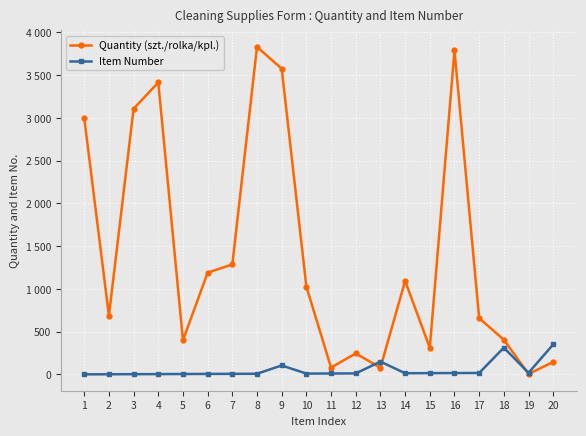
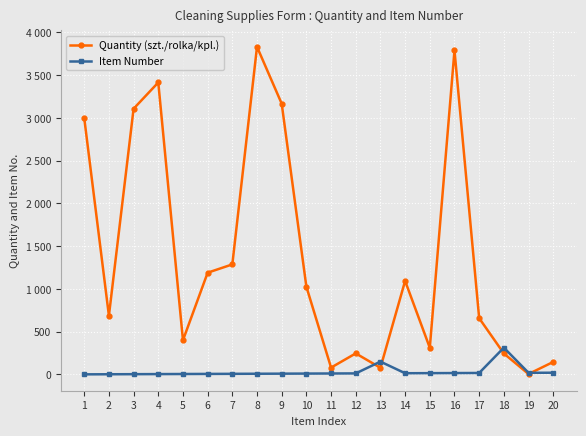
Quantity (szt./rolka/kpl.), 9: 3600 -> 3200
Item Number, 9: 100 -> 0
Quantity (szt./rolka/kpl.), 18: 400 -> 200
Item Number, 20: 400 -> 0
